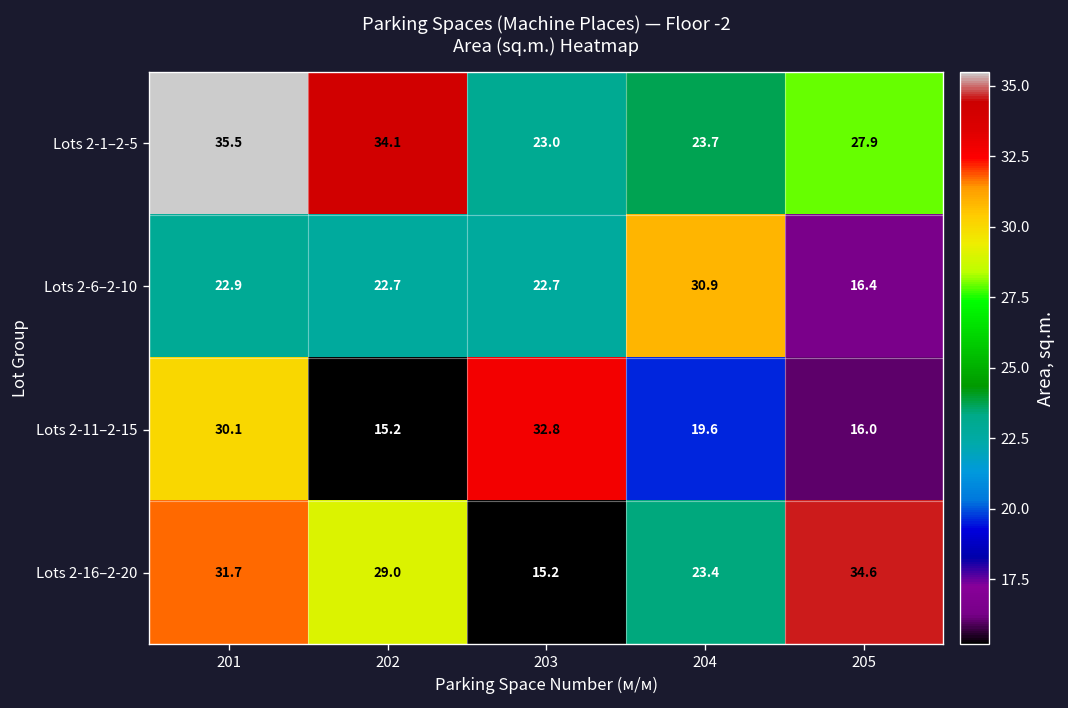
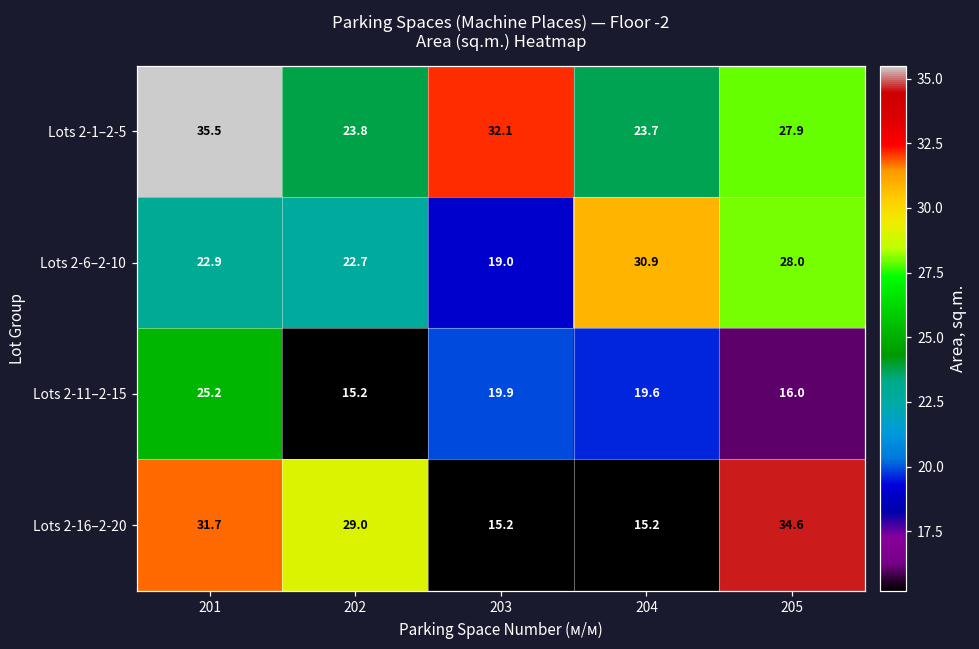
Lots 2-1–2-5, 202: 34.1 -> 23.8
Lots 2-1–2-5, 203: 23.0 -> 32.1
Lots 2-6–2-10, 203: 22.7 -> 19.0
Lots 2-6–2-10, 205: 16.4 -> 28.0
Lots 2-11–2-15, 201: 30.1 -> 25.2
Lots 2-11–2-15, 203: 32.8 -> 19.9
Lots 2-16–2-20, 204: 23.4 -> 15.2
